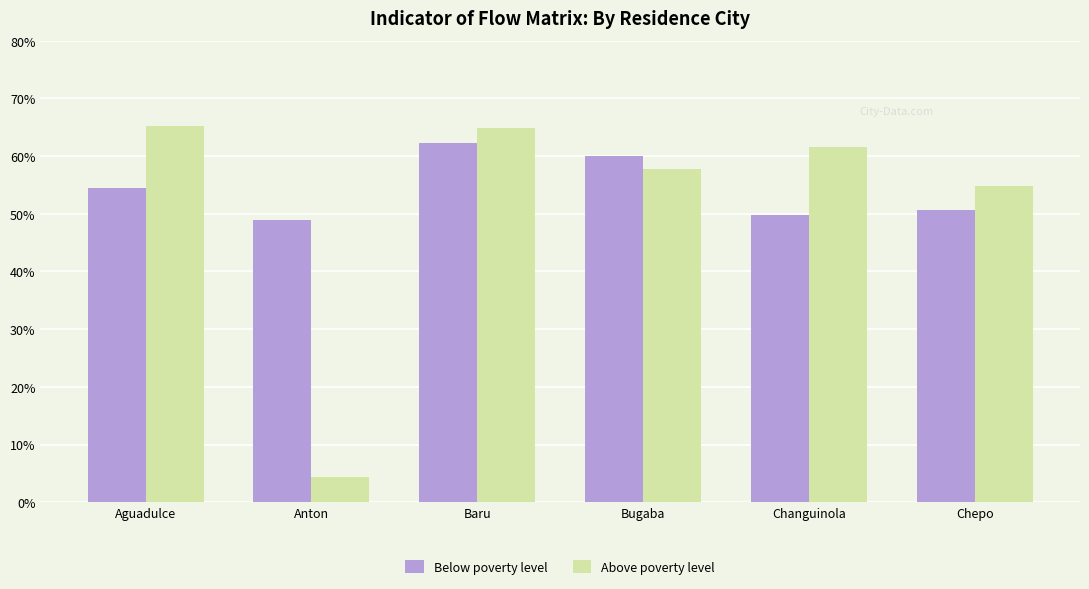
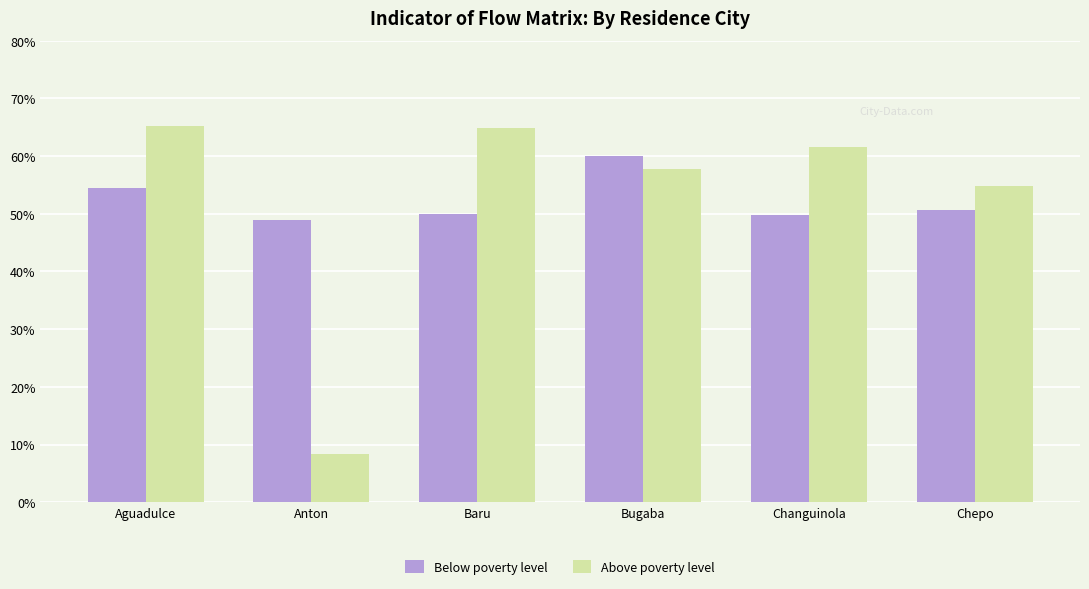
Above poverty level, Anton: 4% -> 8%
Below poverty level, Baru: 62% -> 50%
